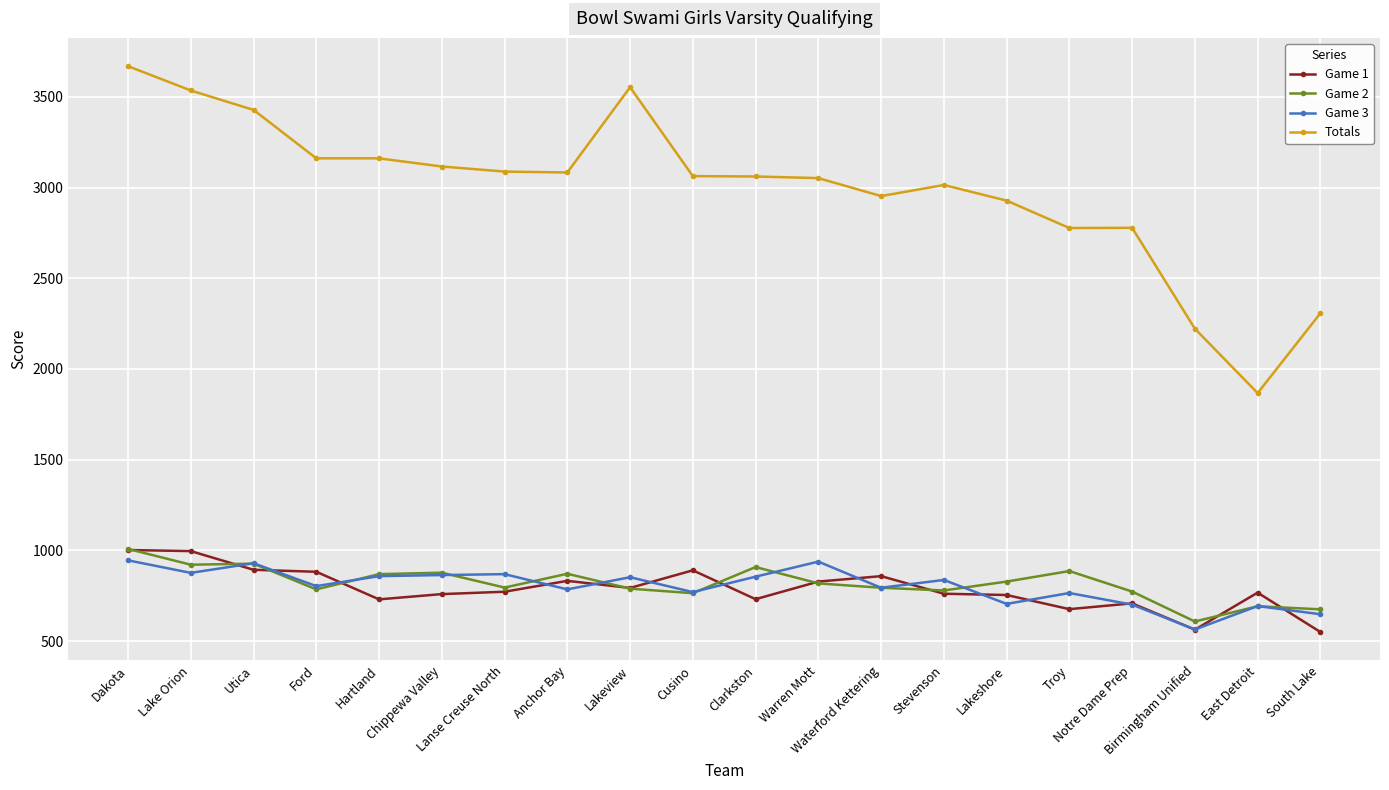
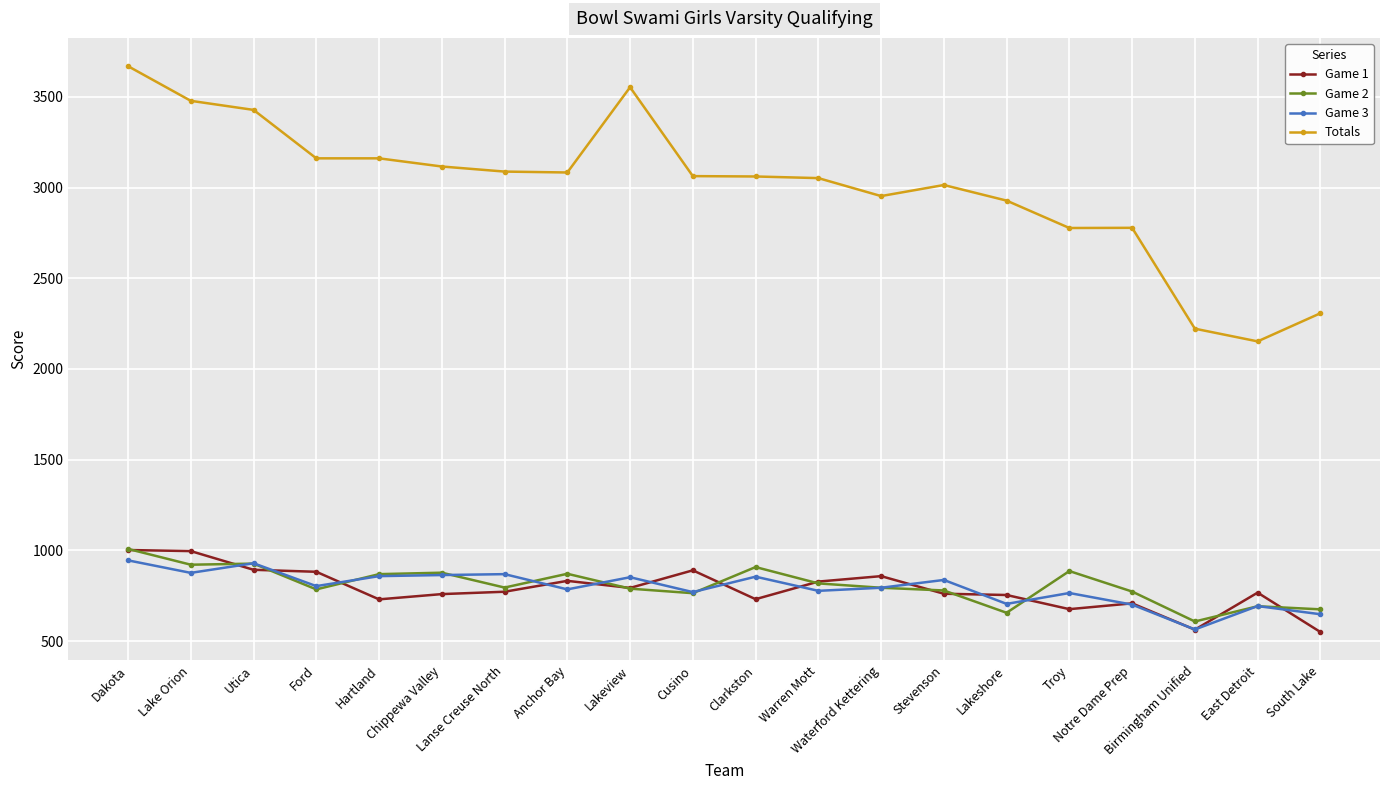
Totals, Lake Orion: 3540 -> 3480
Game 3, Warren Mott: 940 -> 780
Game 2, Lakeshore: 830 -> 660
Totals, East Detroit: 1870 -> 2150
